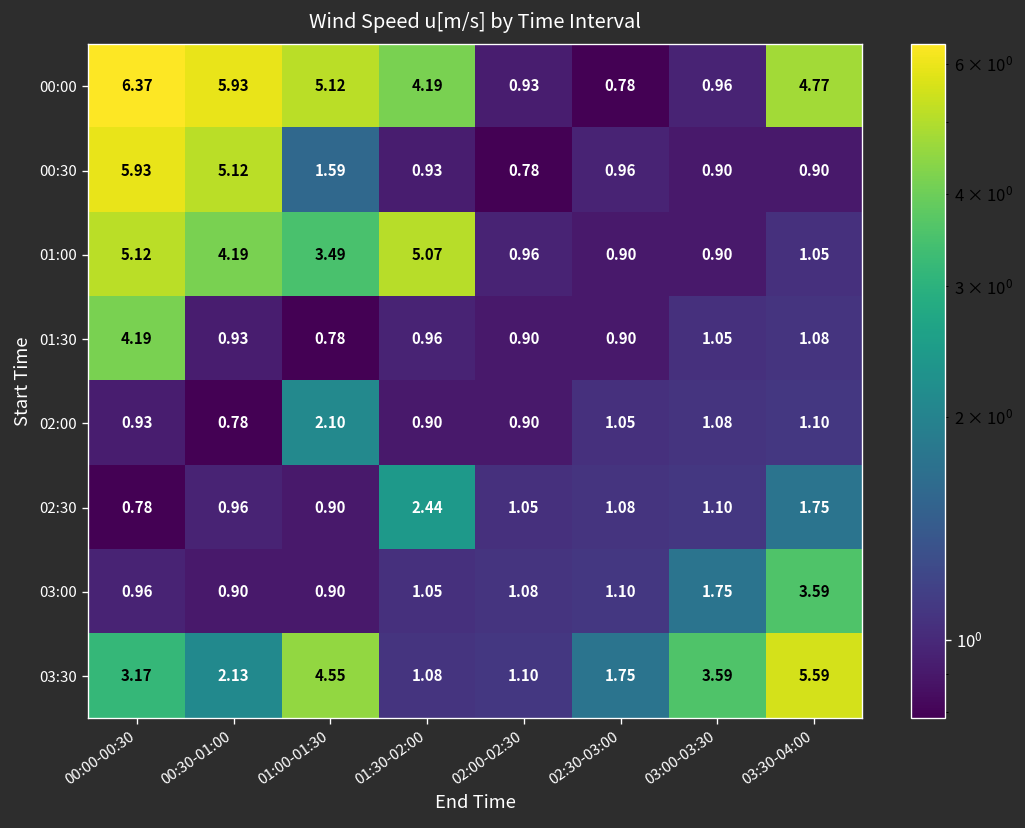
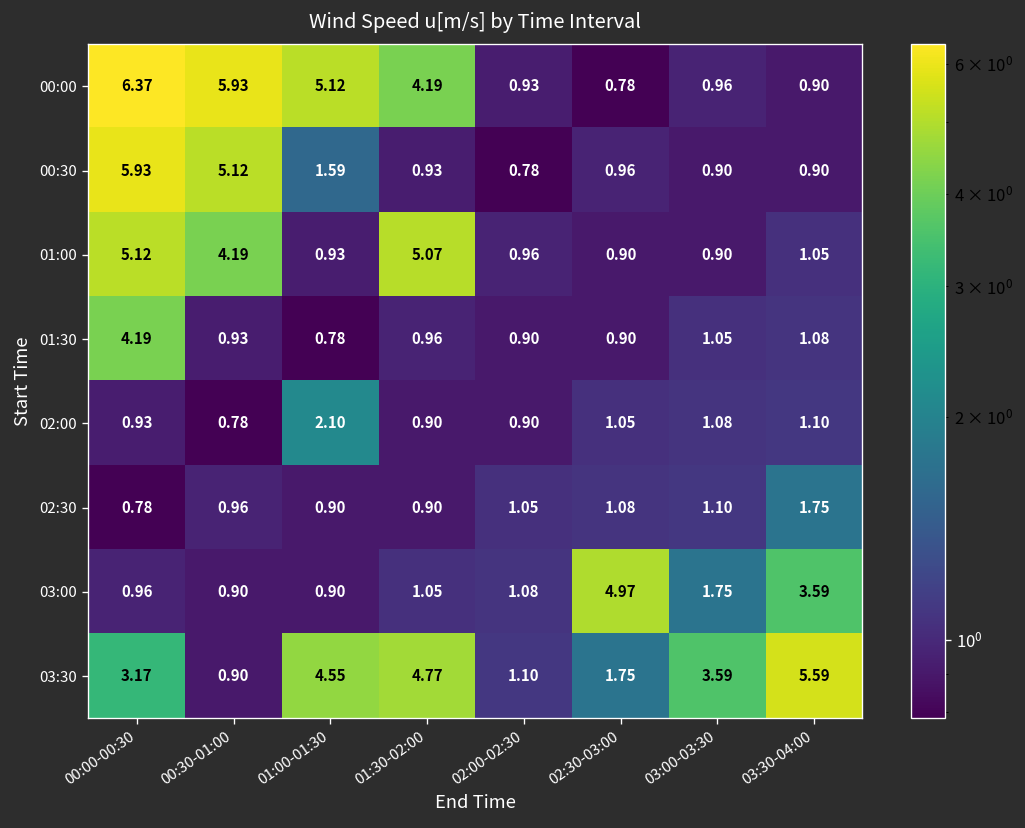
00:00, 03:30-04:00: 4.77 -> 0.90
01:00, 01:00-01:30: 3.49 -> 0.93
02:30, 01:30-02:00: 2.44 -> 0.90
03:00, 02:30-03:00: 1.10 -> 4.97
03:30, 00:30-01:00: 2.13 -> 0.90
03:30, 01:30-02:00: 1.08 -> 4.77
